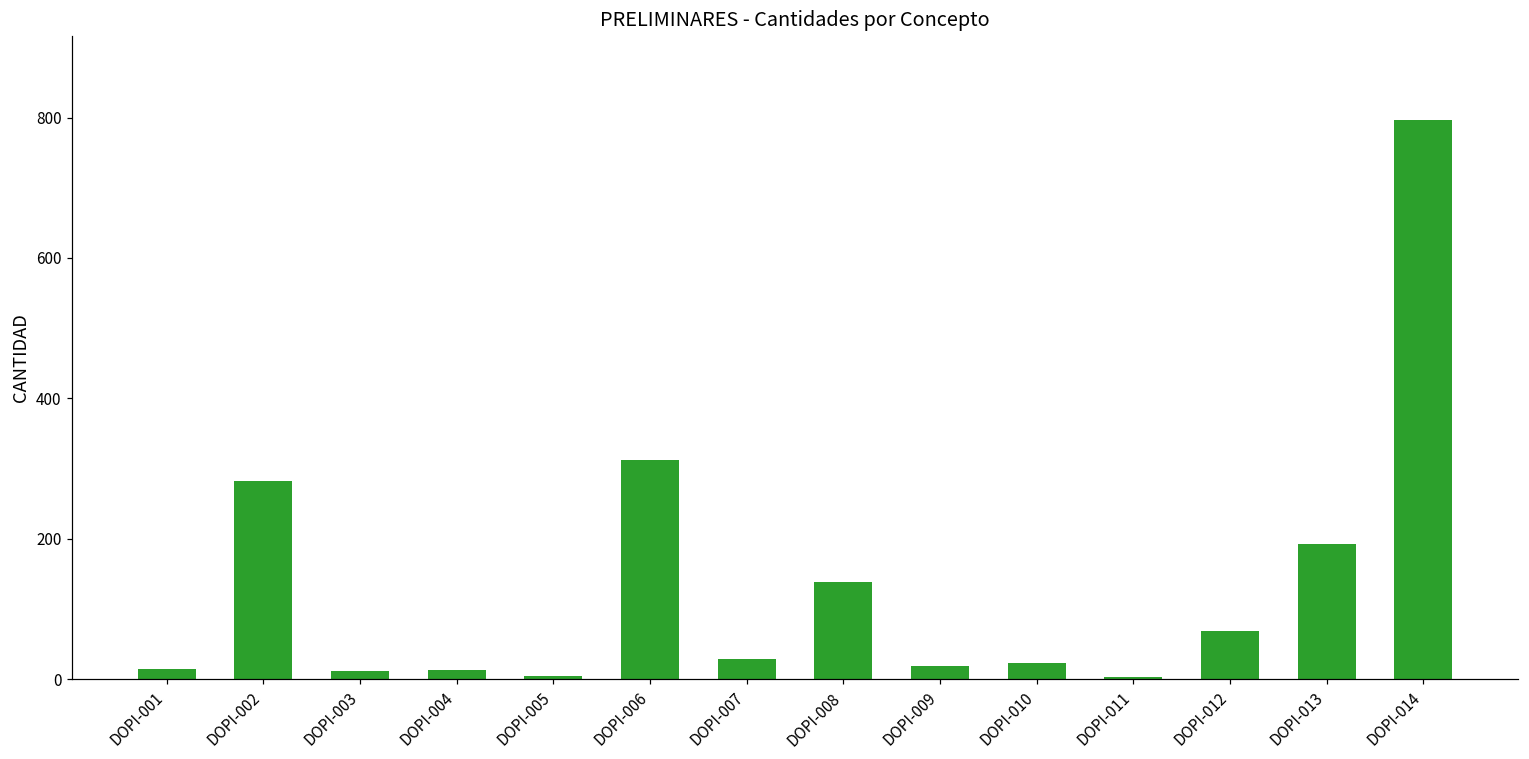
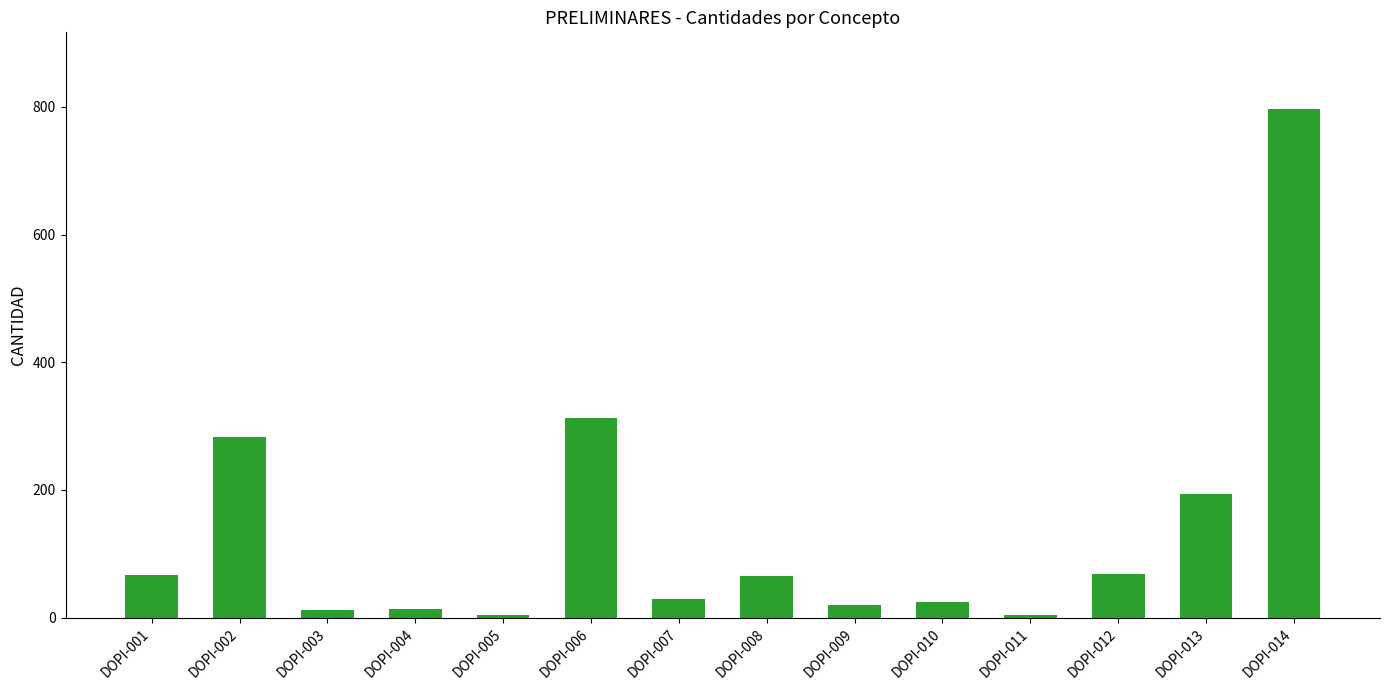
DOPI-001: 10 -> 70
DOPI-008: 140 -> 60
